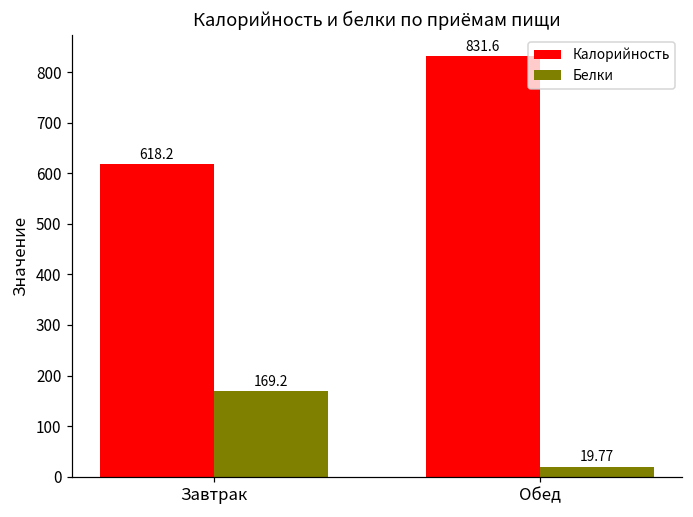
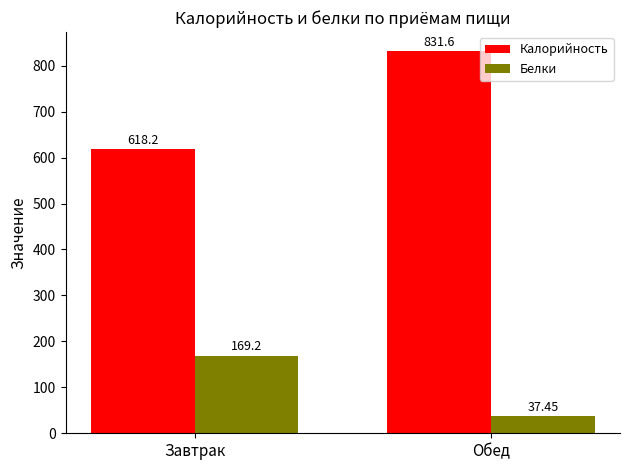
Белки, Обед: 19.77 -> 37.45
